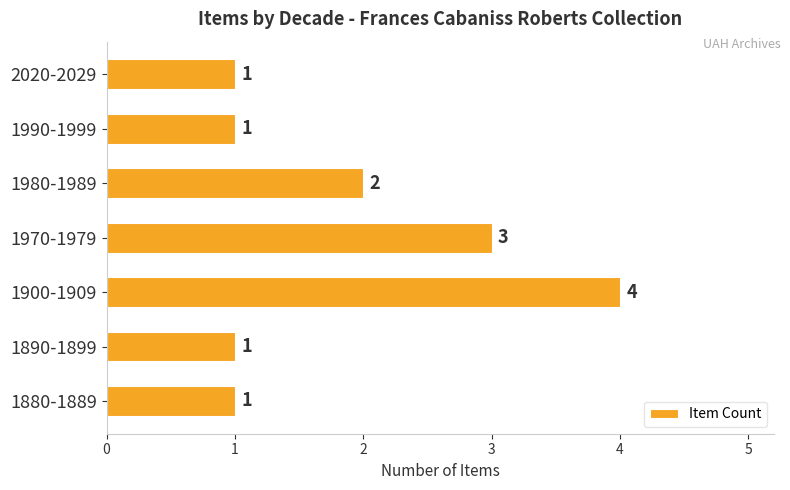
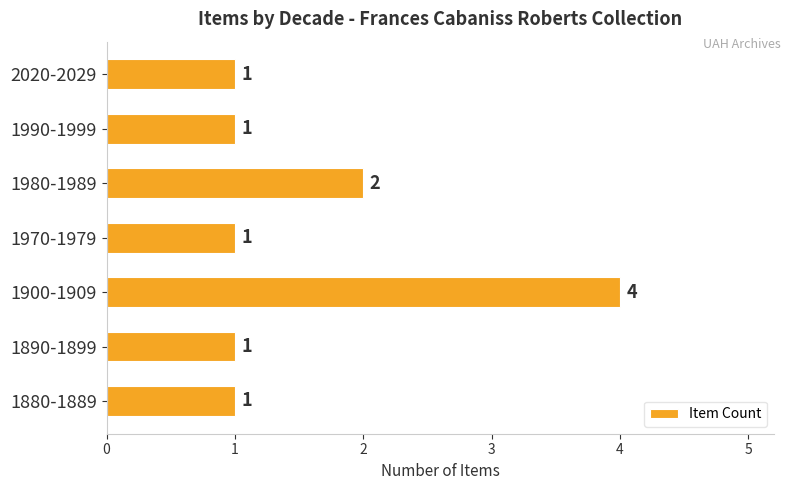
1970-1979: 3 -> 1
